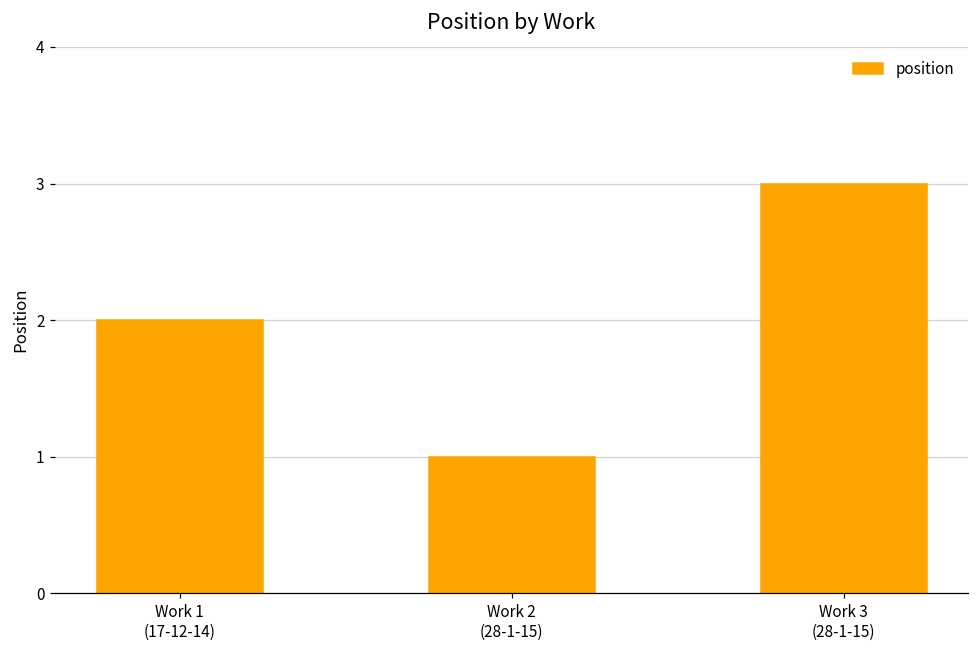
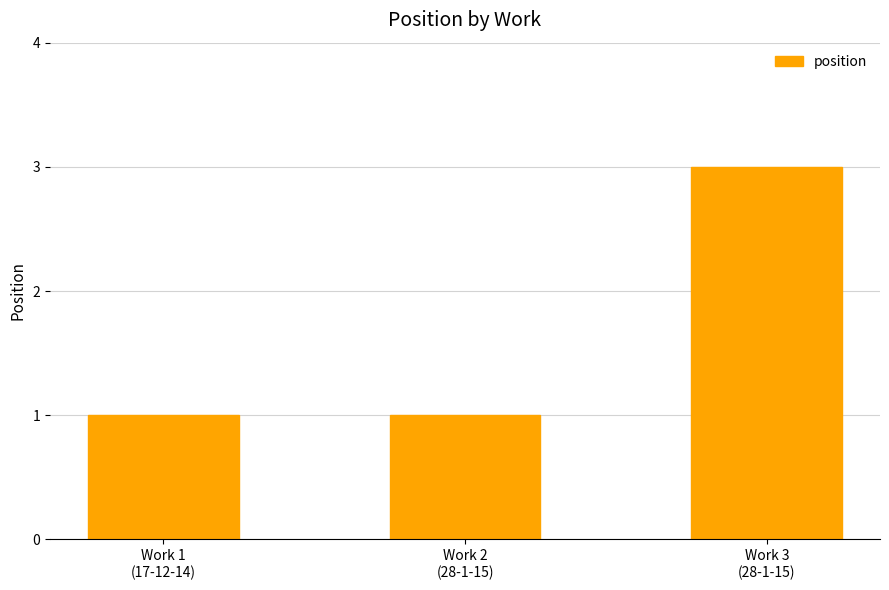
Work 1 (17-12-14): 2 -> 1
